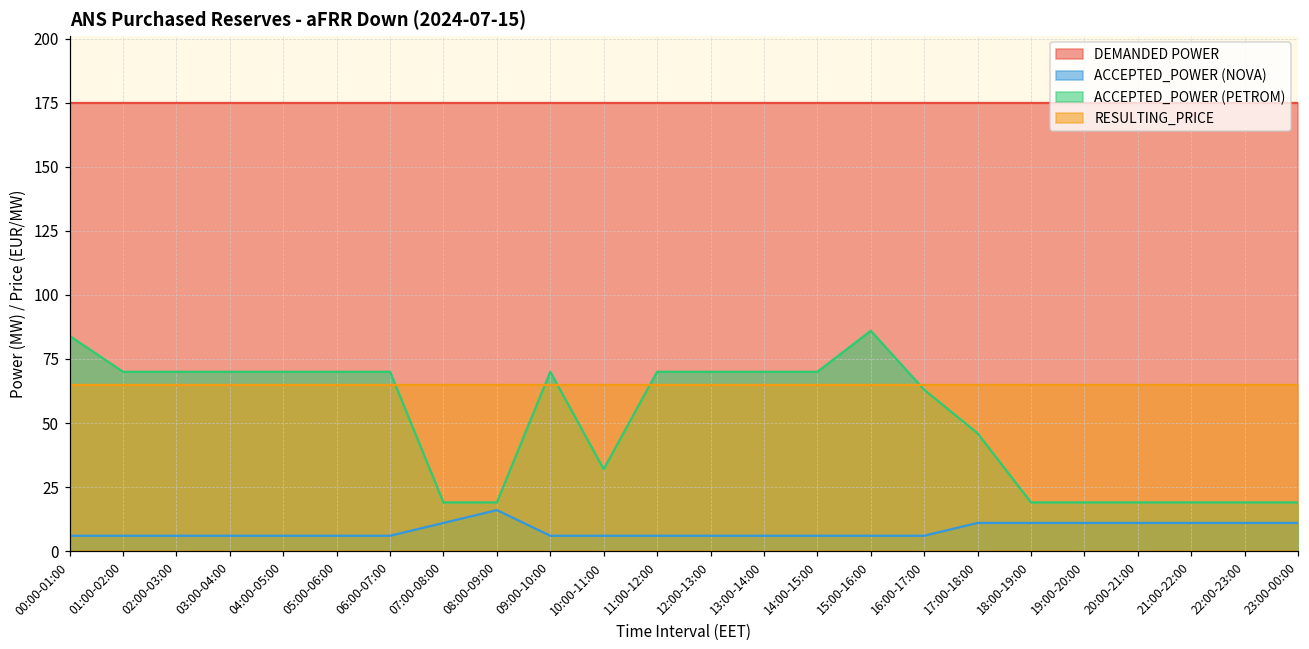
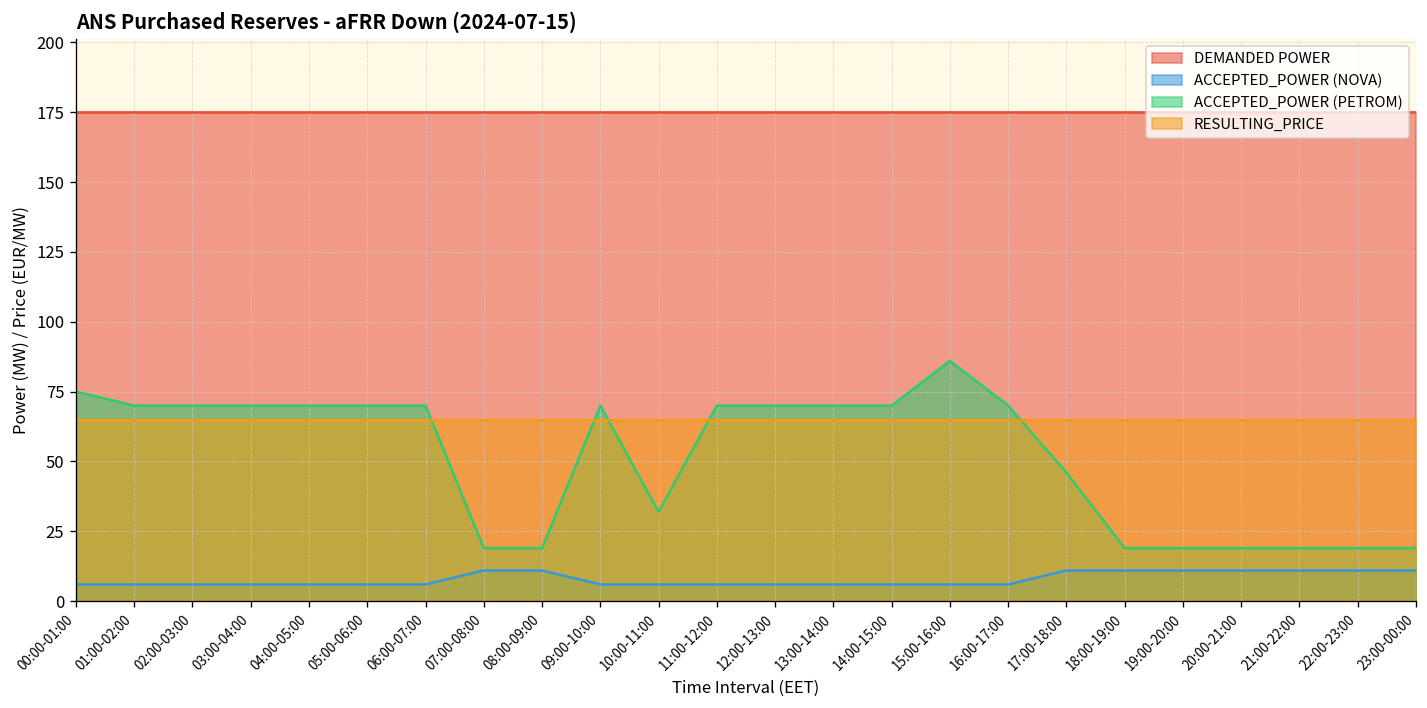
ACCEPTED_POWER (PETROM), 00:00-01:00: 84 -> 75
ACCEPTED_POWER (NOVA), 08:00-09:00: 16 -> 11
ACCEPTED_POWER (PETROM), 16:00-17:00: 63 -> 70
